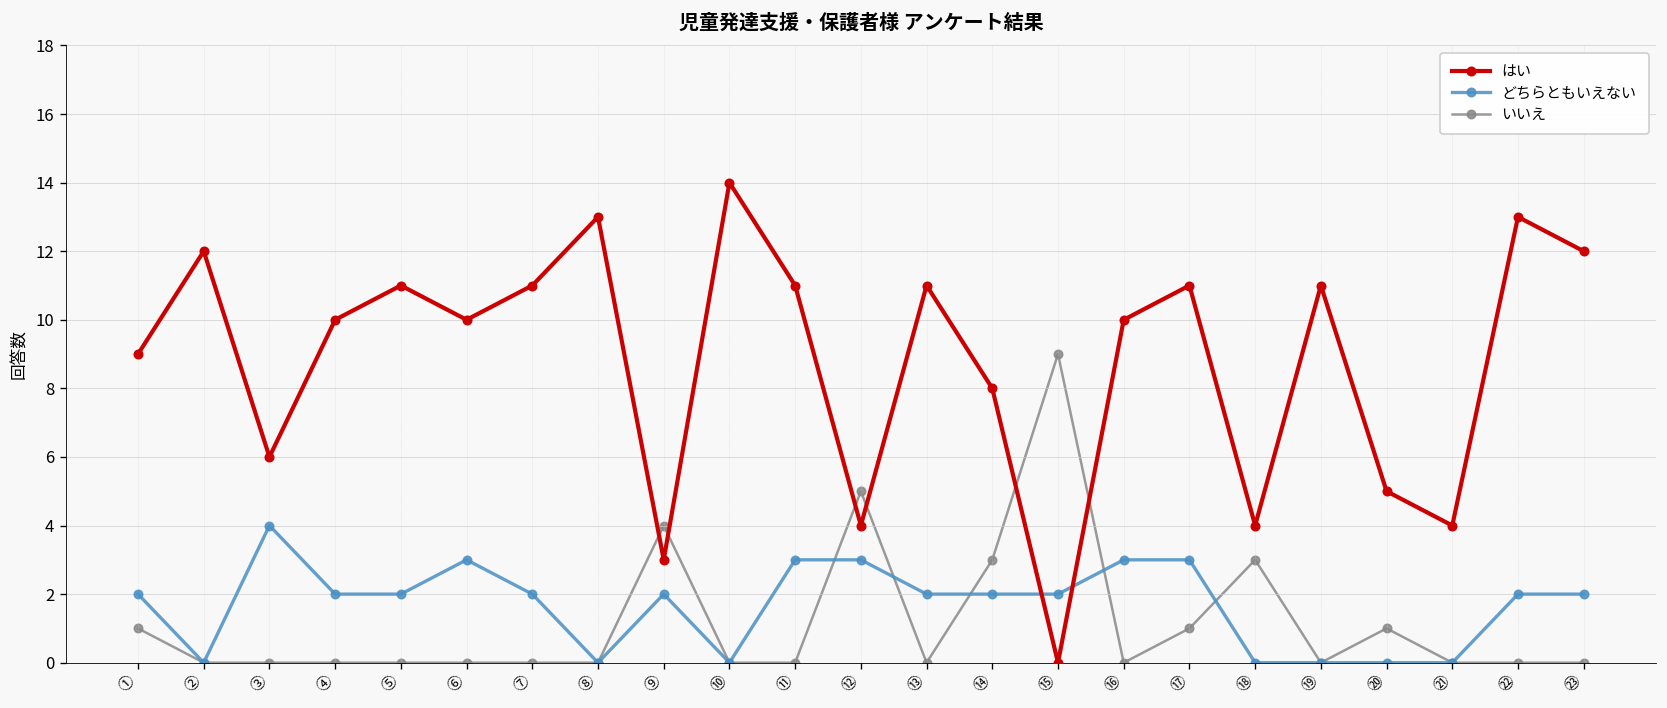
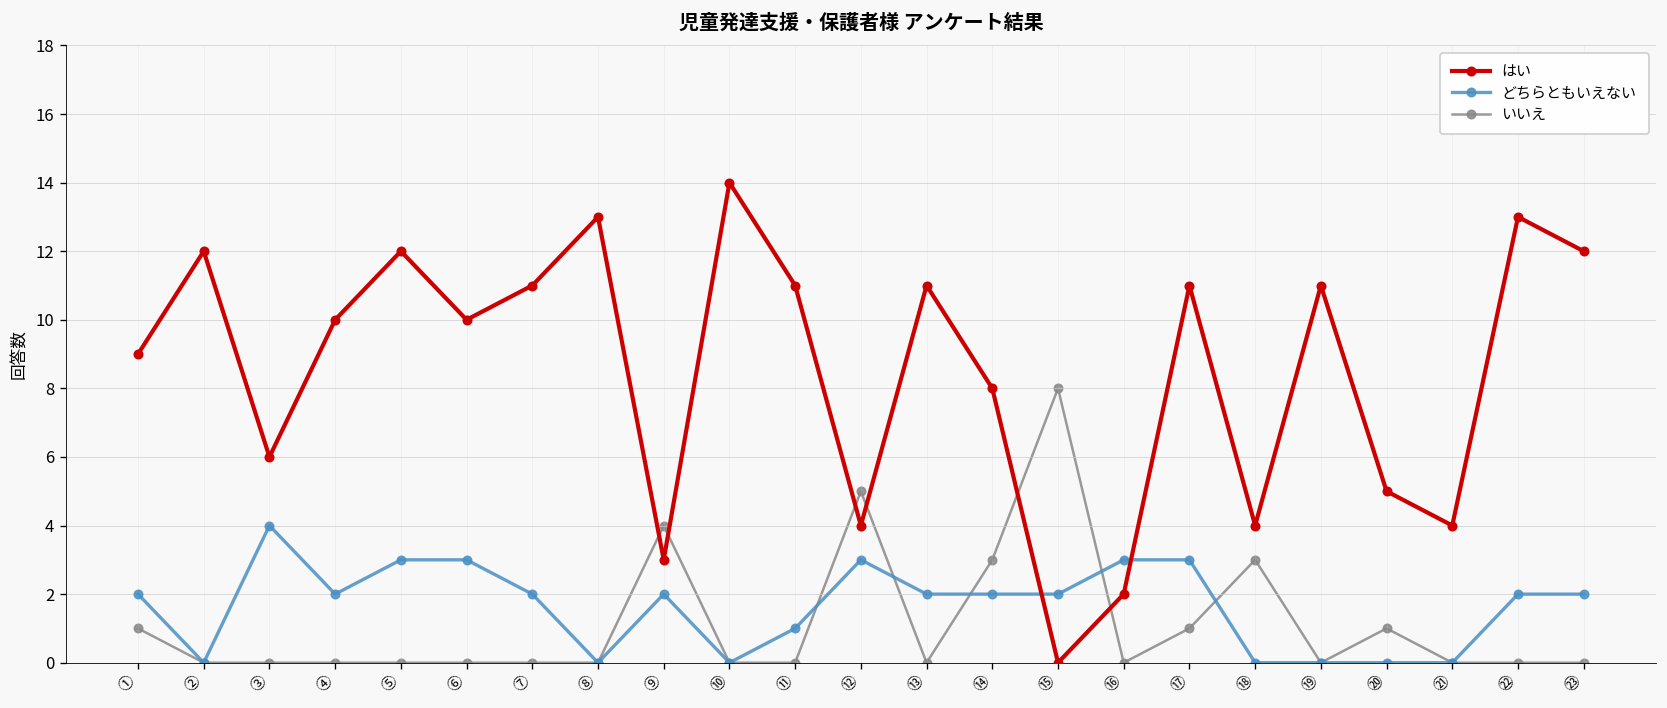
はい, ⑤: 11 -> 12
どちらともいえない, ⑤: 2 -> 3
どちらともいえない, ⑪: 3 -> 1
いいえ, ⑮: 9 -> 8
はい, ⑯: 10 -> 2
